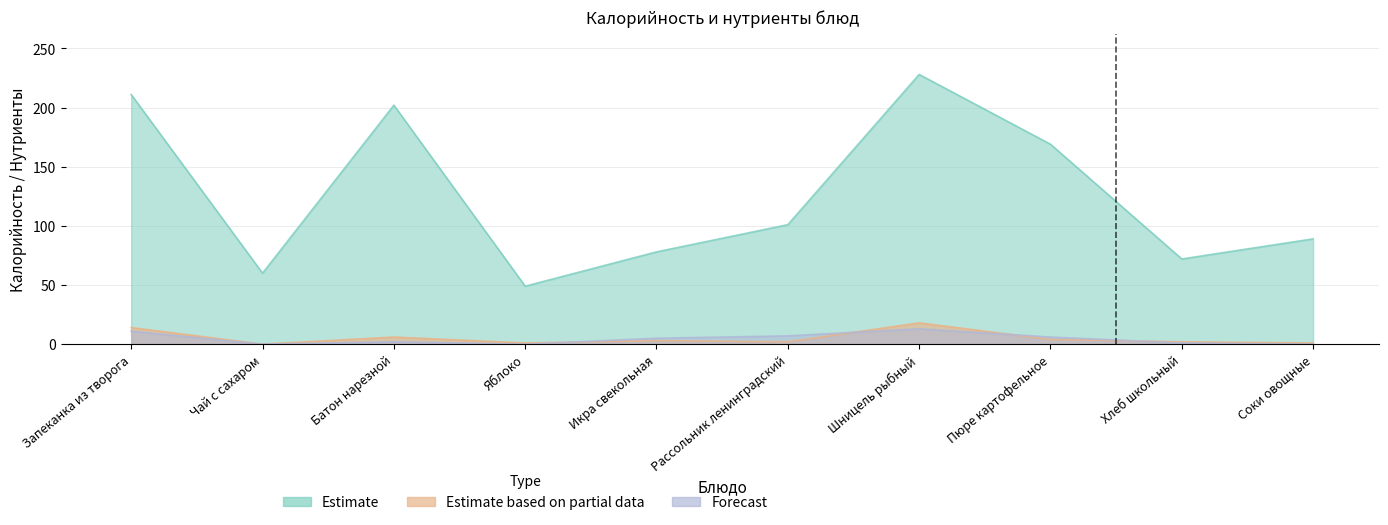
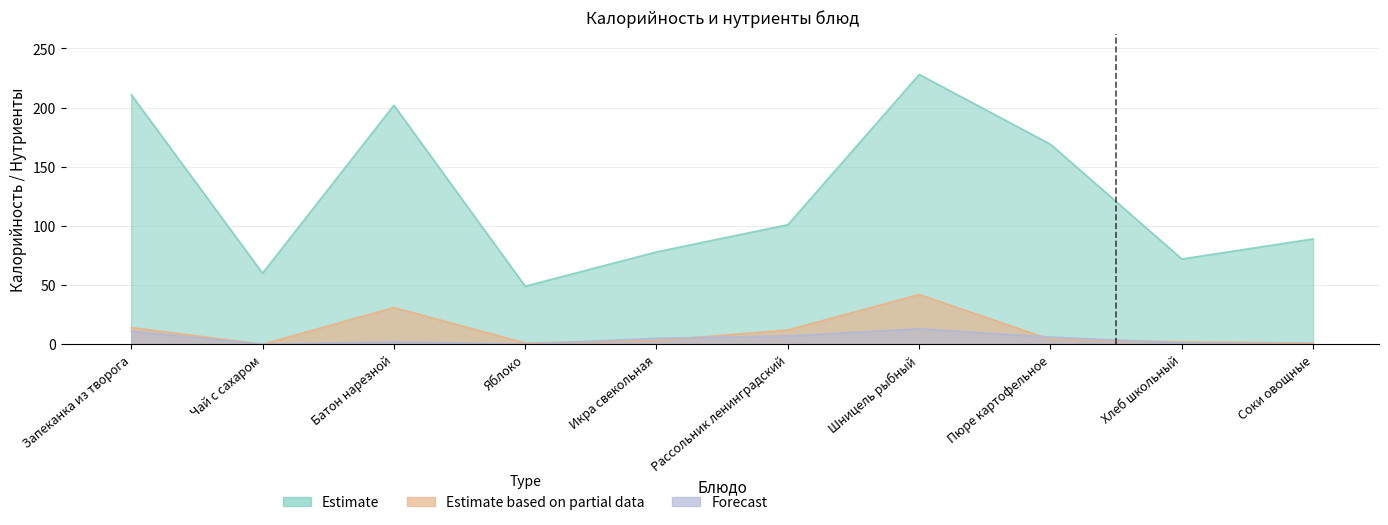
Estimate based on partial data, Батон нарезной: 6 -> 31
Estimate based on partial data, Рассольник ленинградский: 2 -> 12
Estimate based on partial data, Шницель рыбный: 18 -> 42
